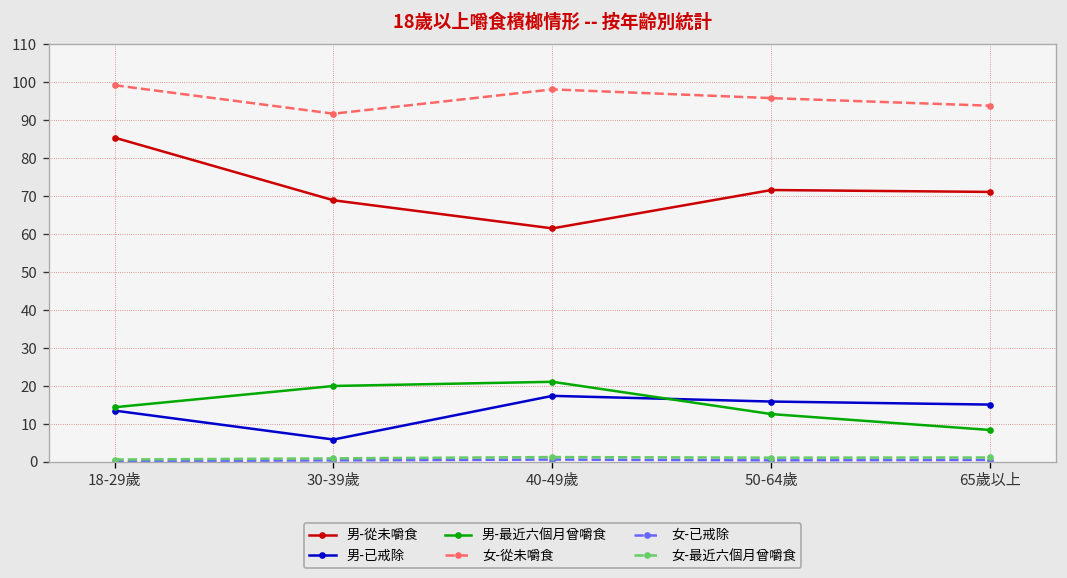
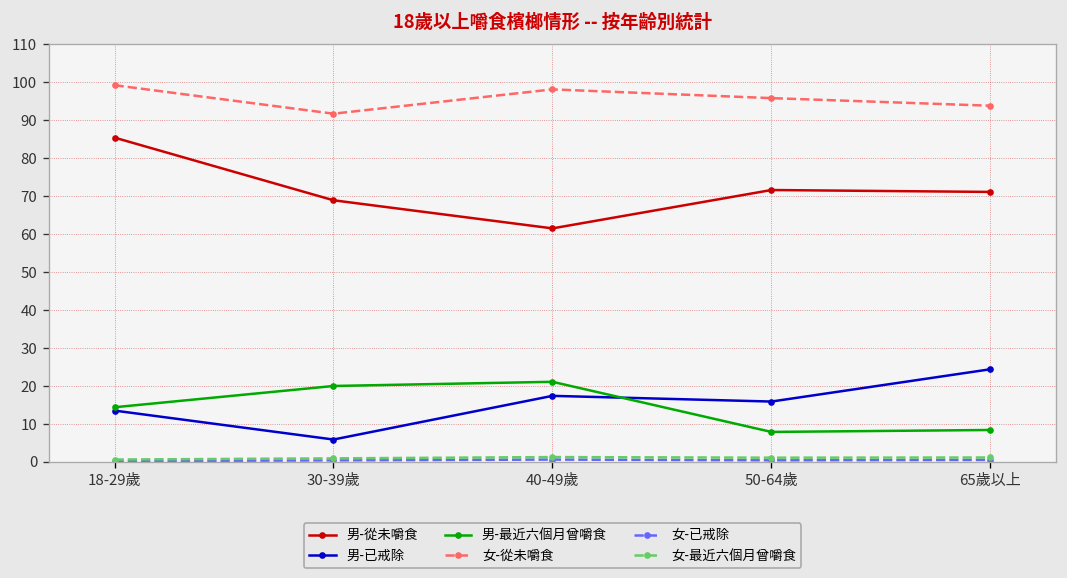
男-最近六個月曾嚼食, 50-64歲: 13 -> 8
男-已戒除, 65歲以上: 15 -> 24
